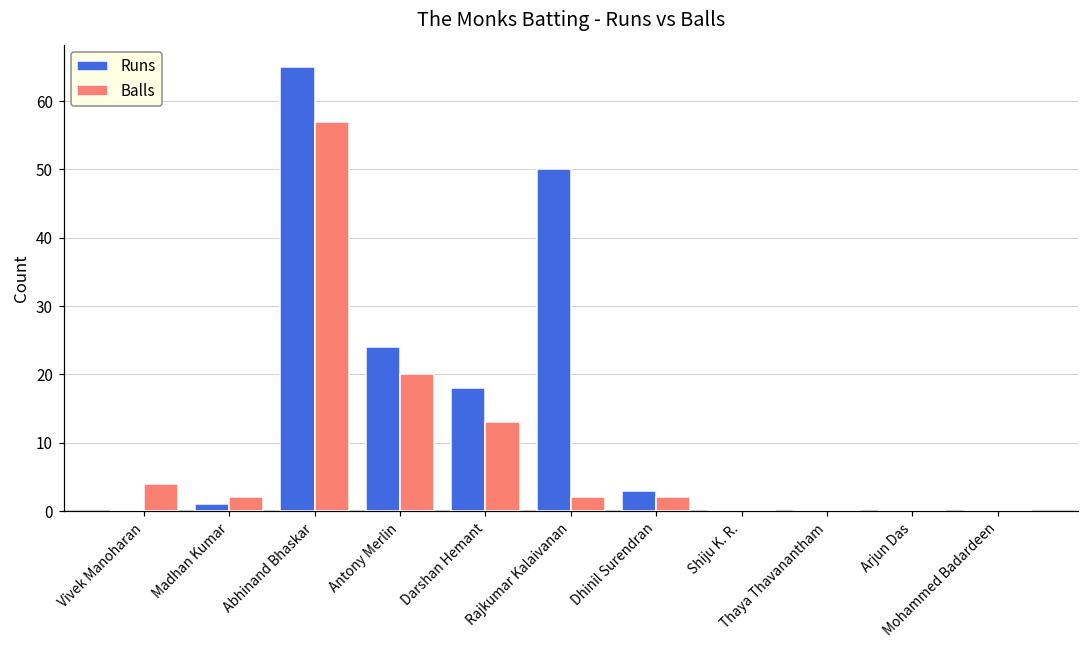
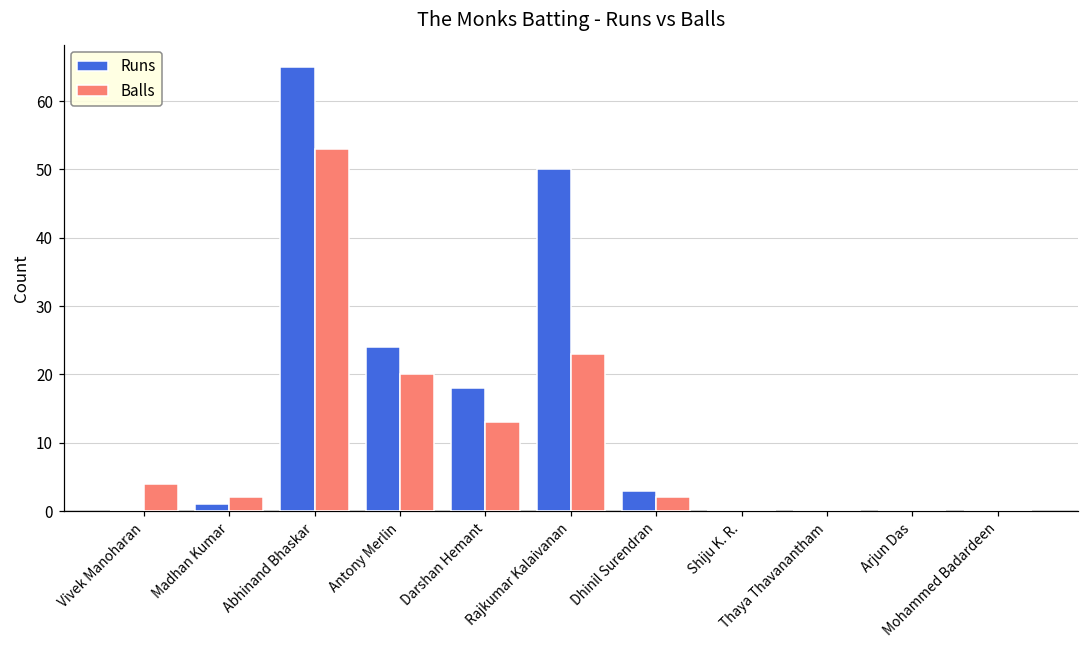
Balls, Abhinand Bhaskar: 57 -> 53
Balls, Rajkumar Kalaivanan: 2 -> 23
